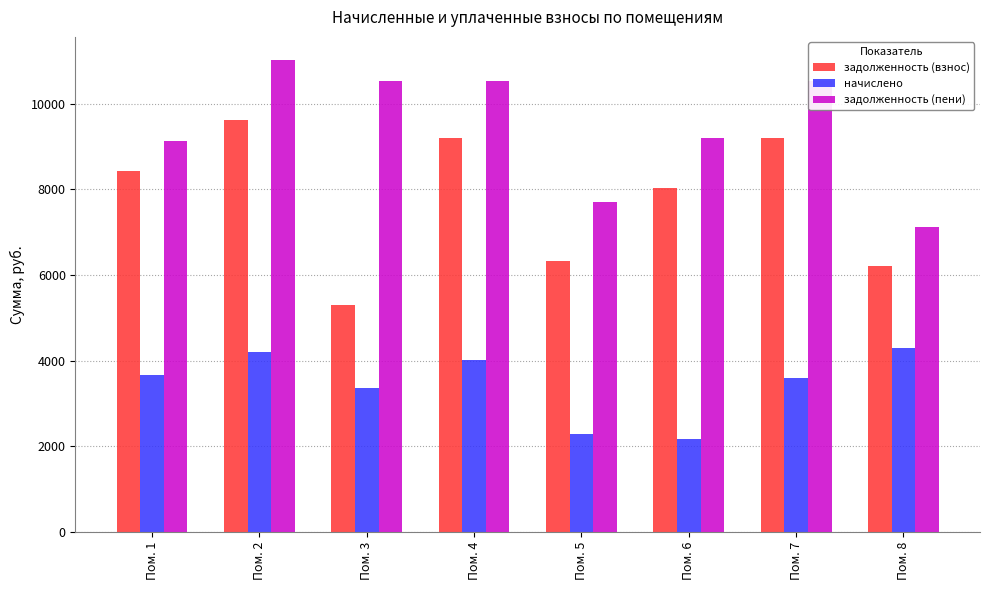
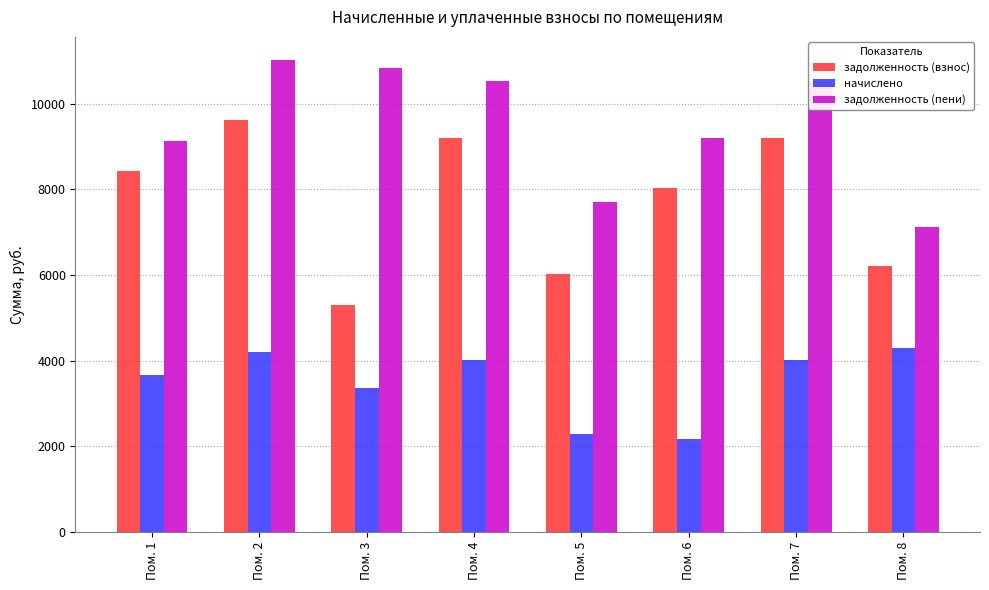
задолженность (пени), Пом. 3: 10500 -> 10800
задолженность (взнос), Пом. 5: 6300 -> 6000
начислено, Пом. 7: 3600 -> 4000
